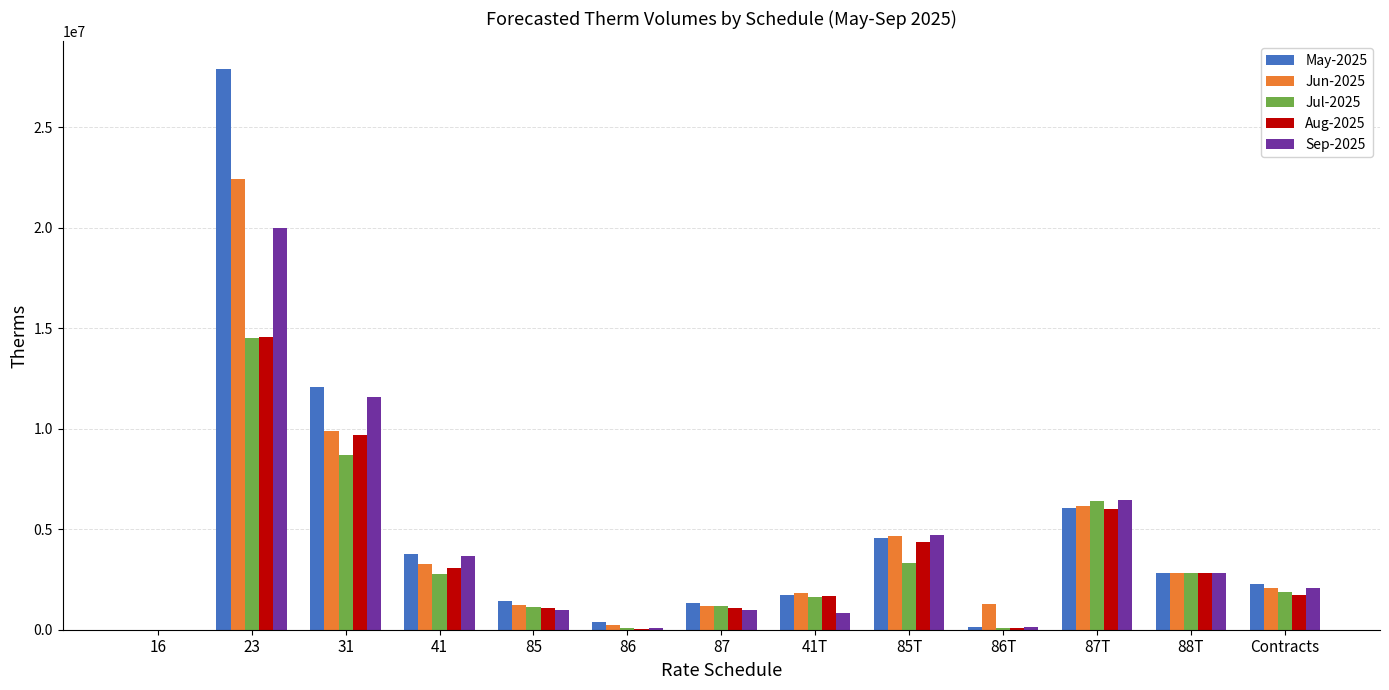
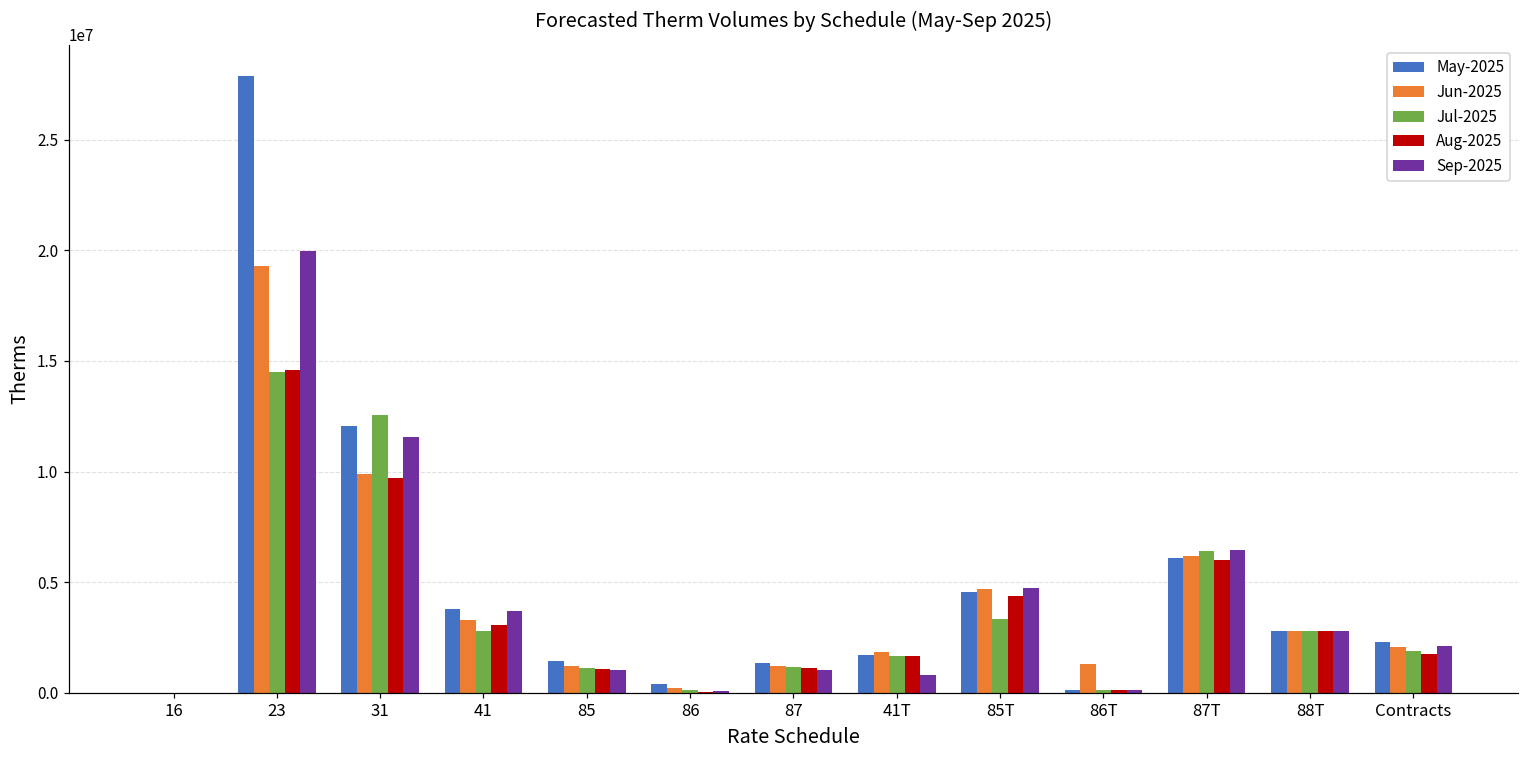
Jun-2025, 23: 22400000 -> 19300000
Jul-2025, 31: 8700000 -> 12600000
